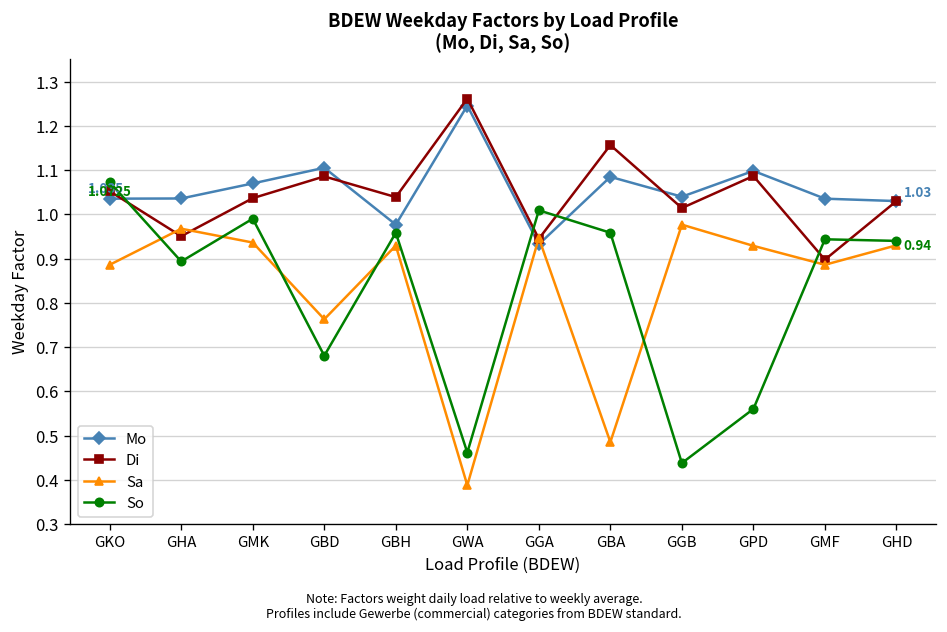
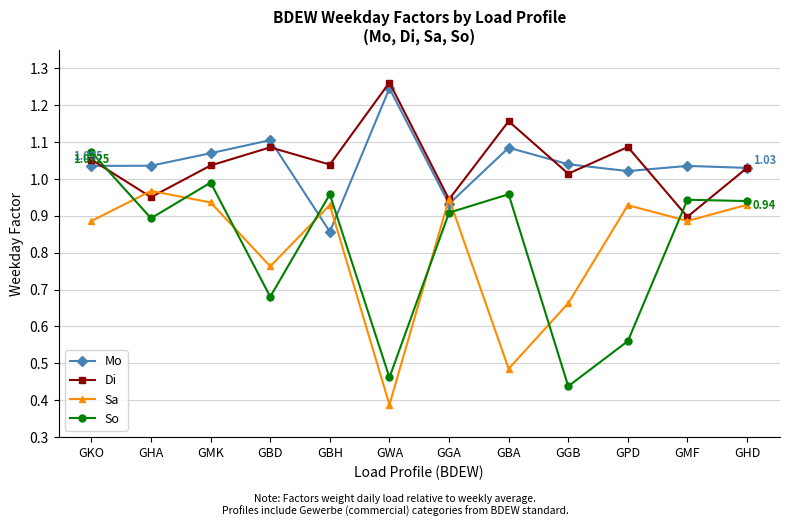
Mo, GBH: 0.98 -> 0.86
So, GGA: 1.01 -> 0.91
Sa, GGB: 0.98 -> 0.66
Mo, GPD: 1.10 -> 1.02
